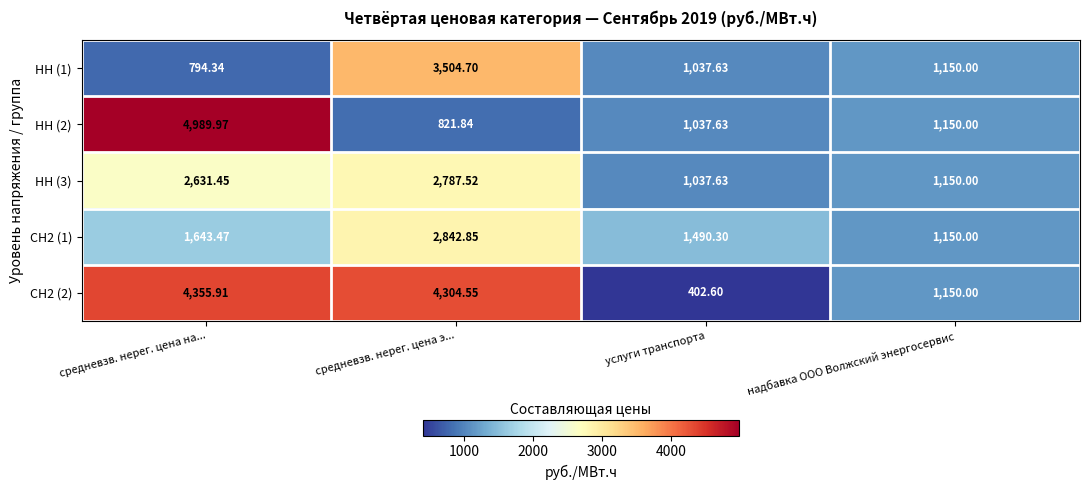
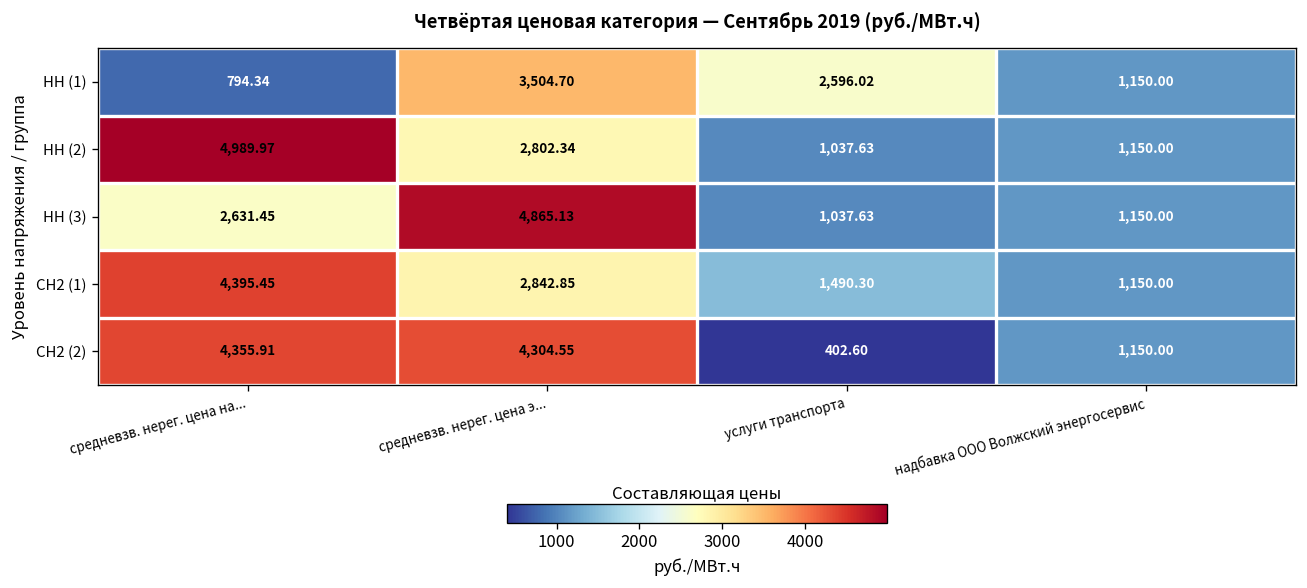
НН (1), услуги транспорта: 1,037.63 -> 2,596.02
НН (2), средневзв. нерег. цена э...: 821.84 -> 2,802.34
НН (3), средневзв. нерег. цена э...: 2,787.52 -> 4,865.13
СН2 (1), средневзв. нерег. цена на...: 1,643.47 -> 4,395.45
